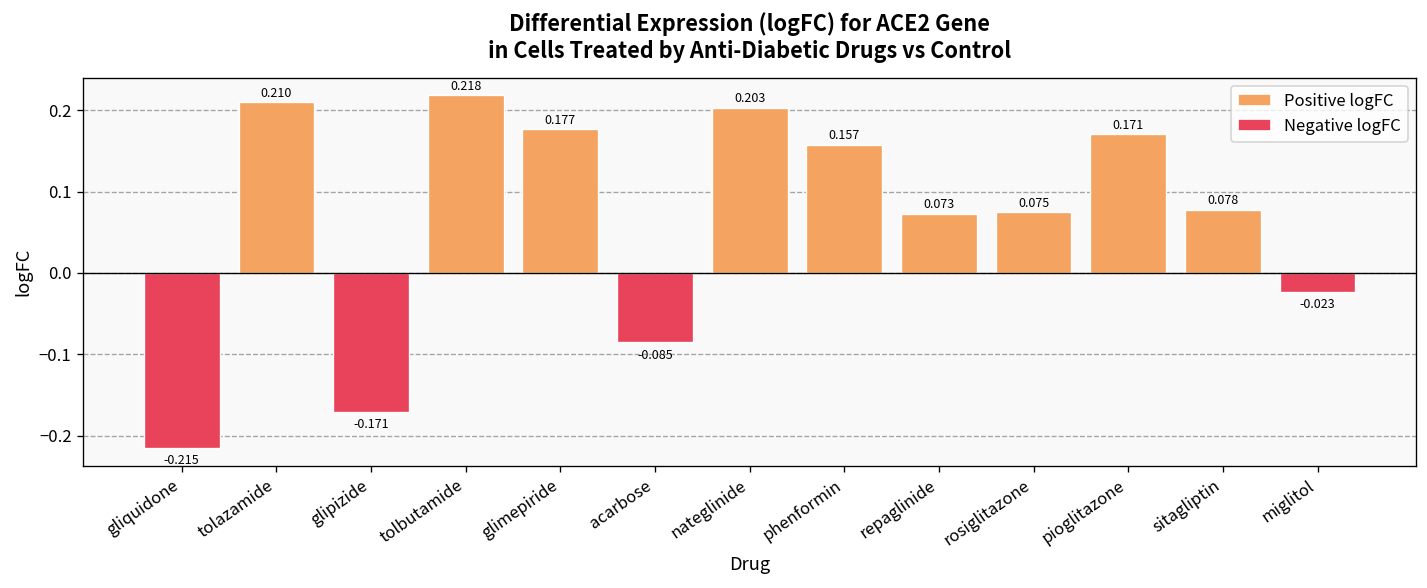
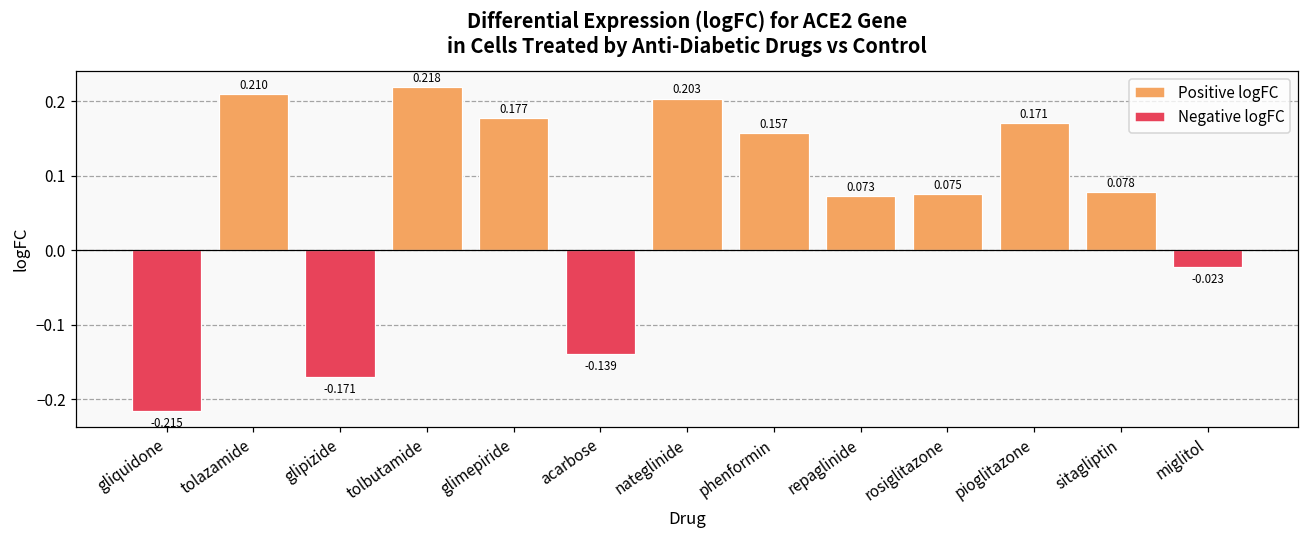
acarbose: -0.085 -> -0.139
